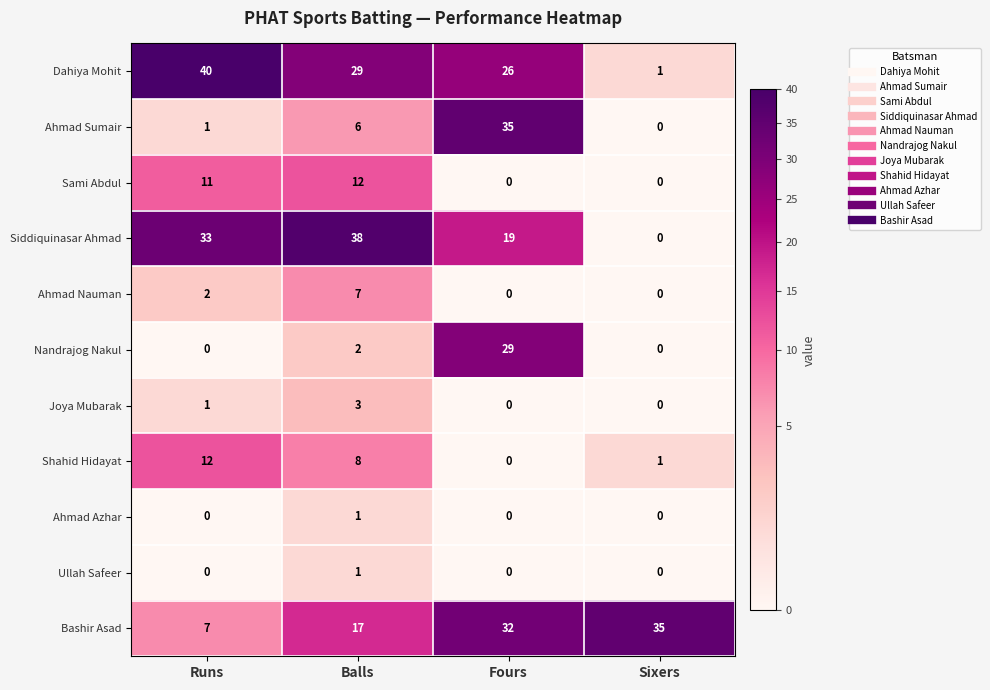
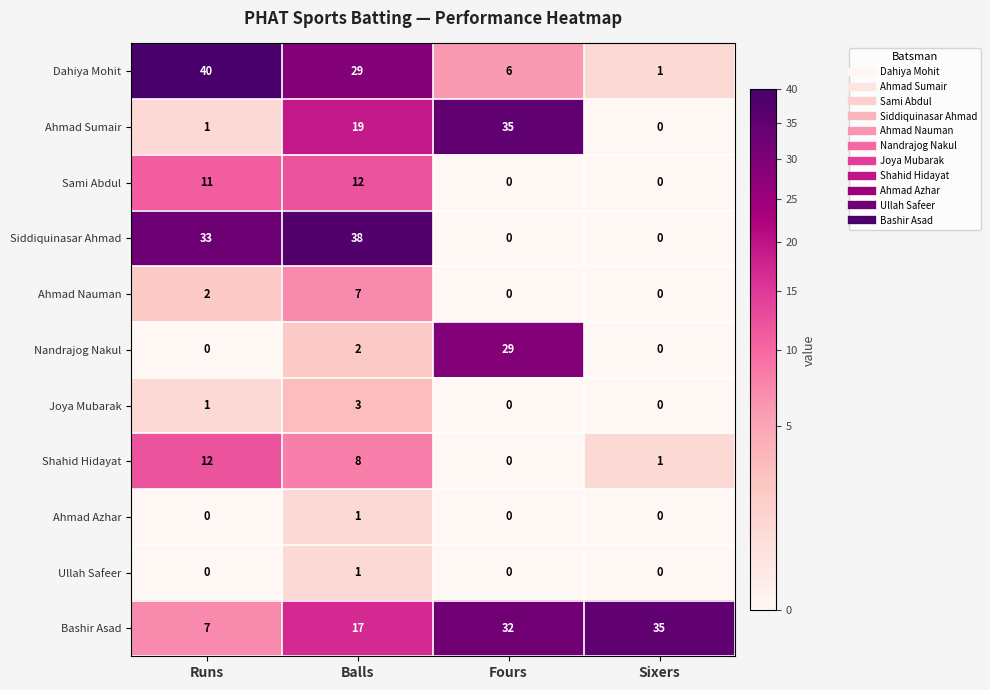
Dahiya Mohit, Fours: 26 -> 6
Ahmad Sumair, Balls: 6 -> 19
Siddiquinasar Ahmad, Fours: 19 -> 0
